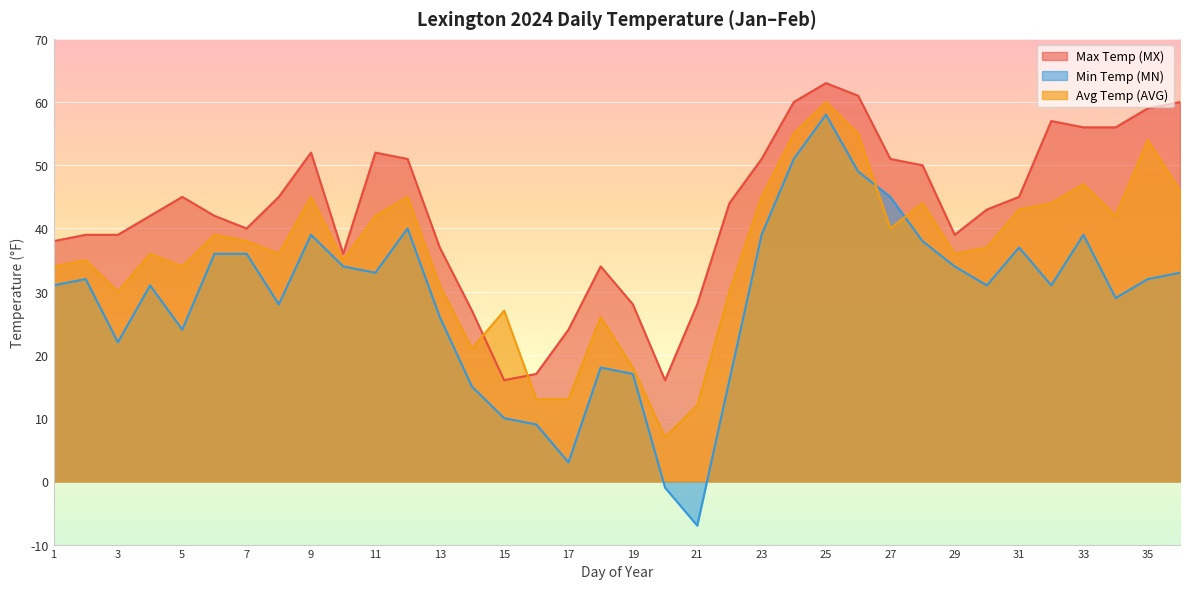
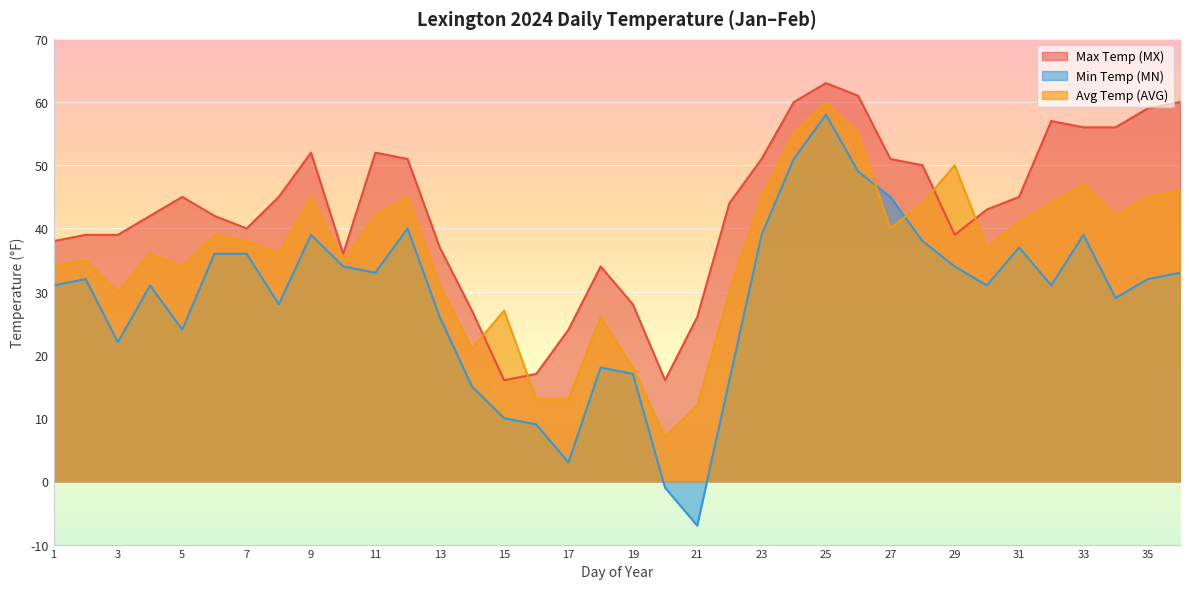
Max Temp (MX), 21: 28 -> 26
Avg Temp (AVG), 29: 36 -> 50
Avg Temp (AVG), 31: 43 -> 41
Avg Temp (AVG), 35: 54 -> 45
